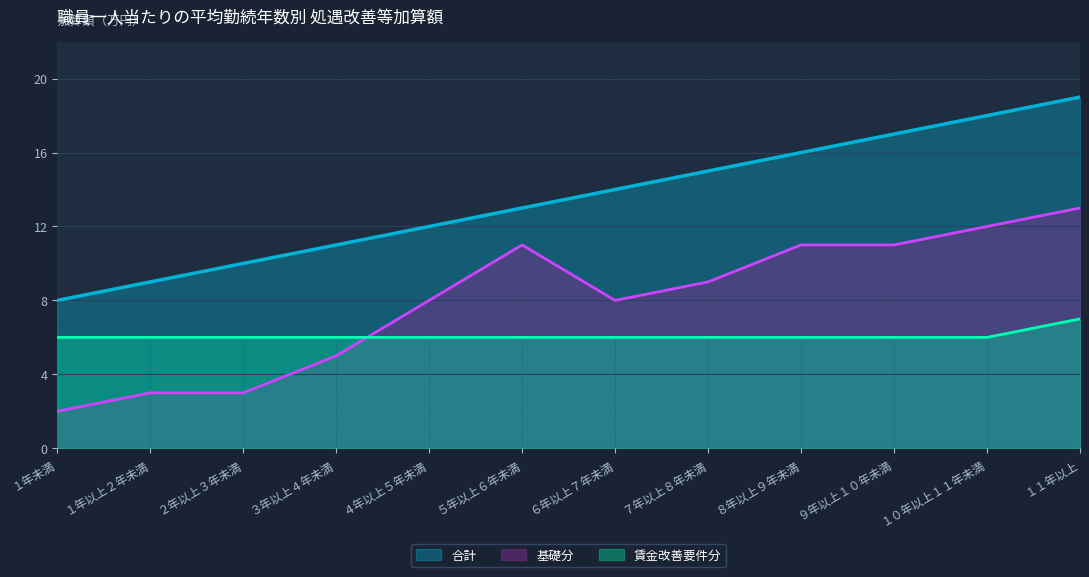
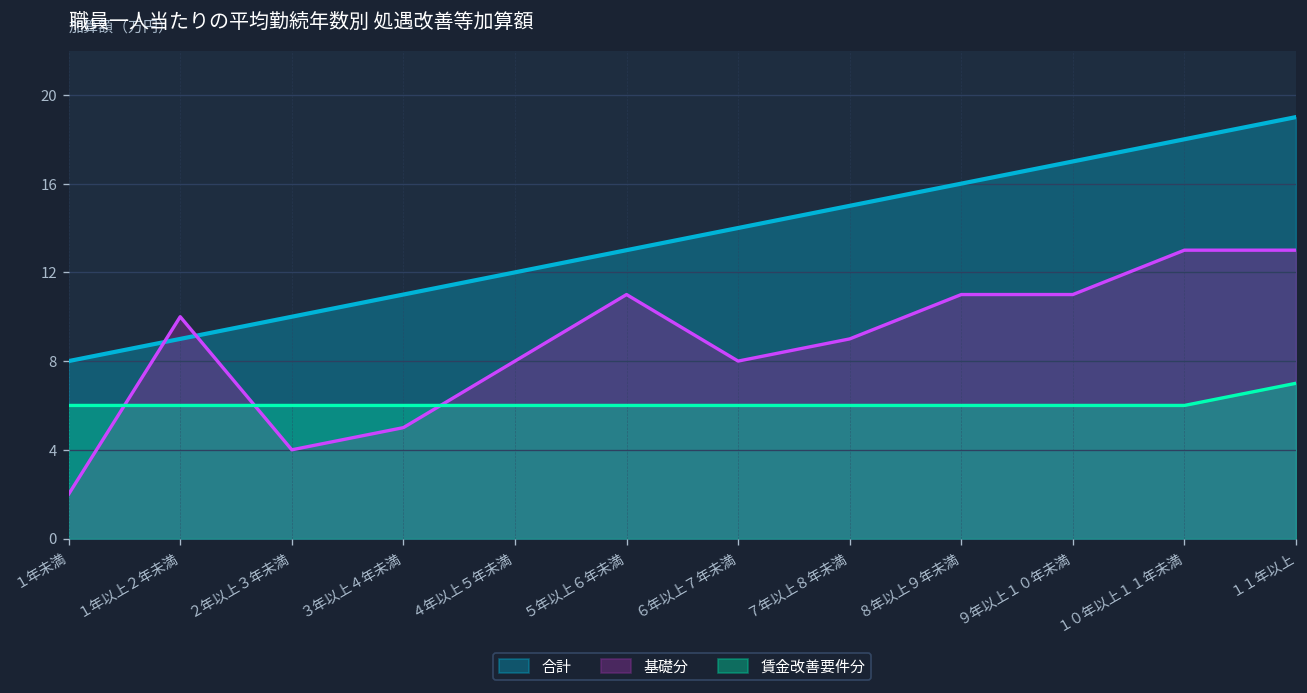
基礎分, １年以上２年未満: 3 -> 10
基礎分, ２年以上３年未満: 3 -> 4
基礎分, １０年以上１１年未満: 12 -> 13
